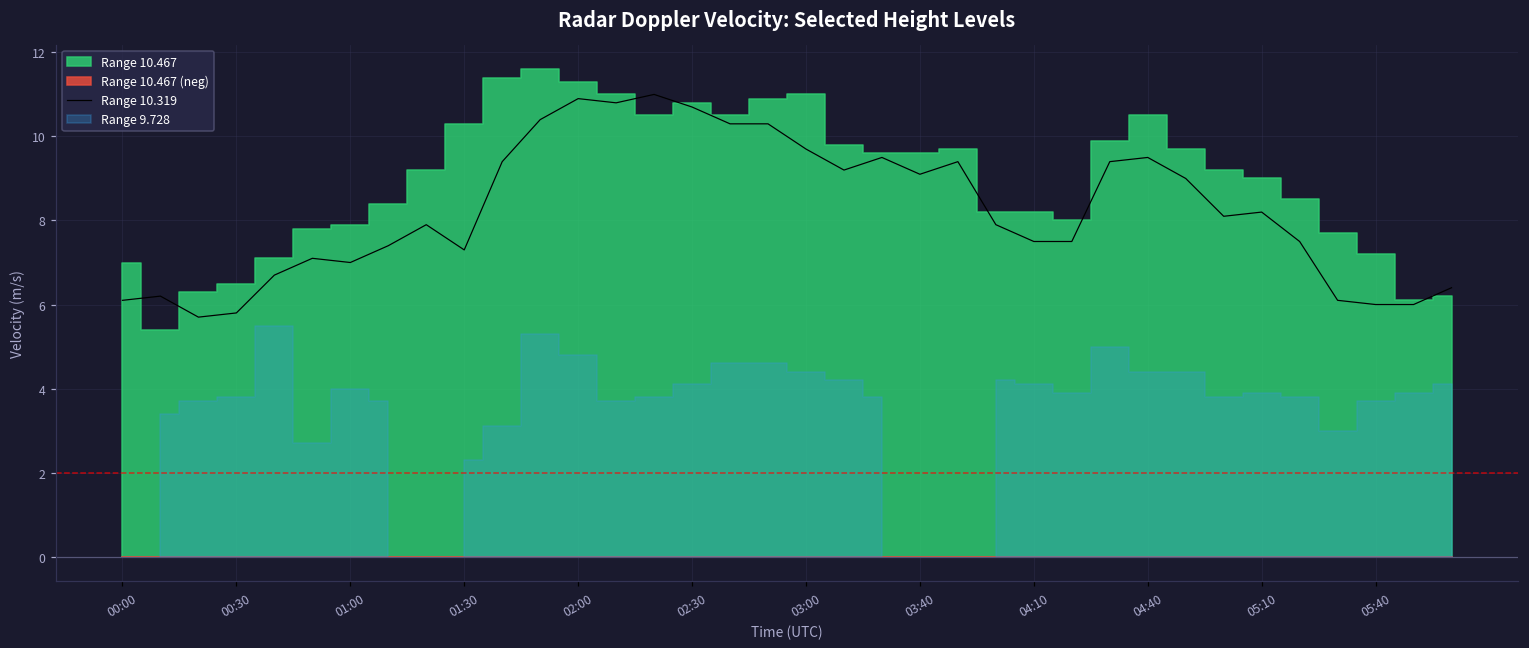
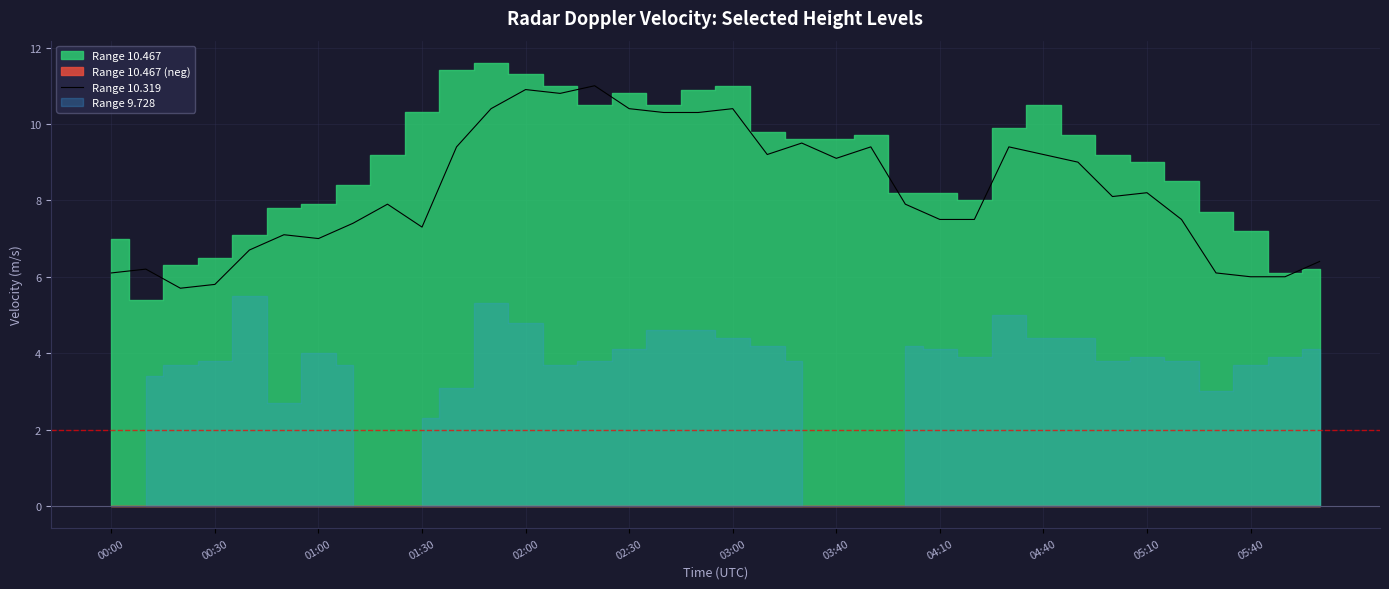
Range 10.319, 02:30: 10.7 -> 10.4
Range 10.319, 03:00: 9.7 -> 10.4
Range 10.319, 04:40: 9.5 -> 9.2
